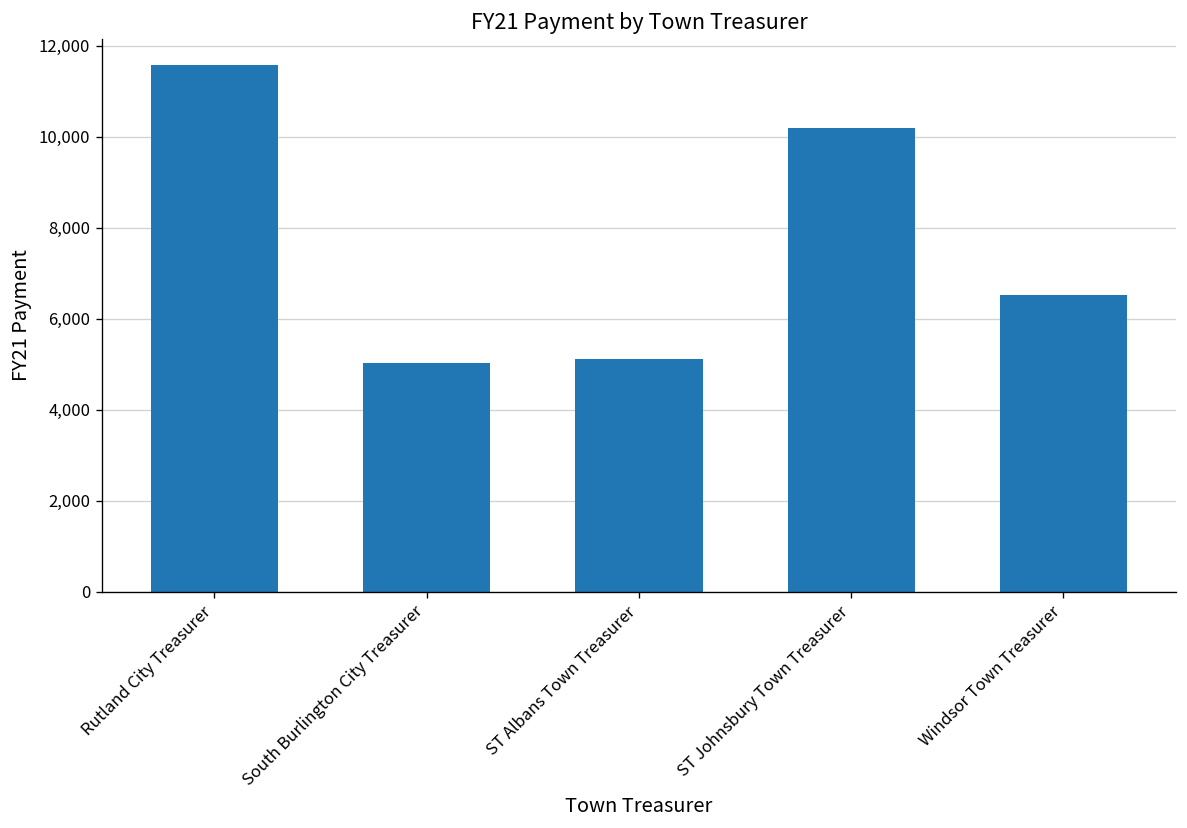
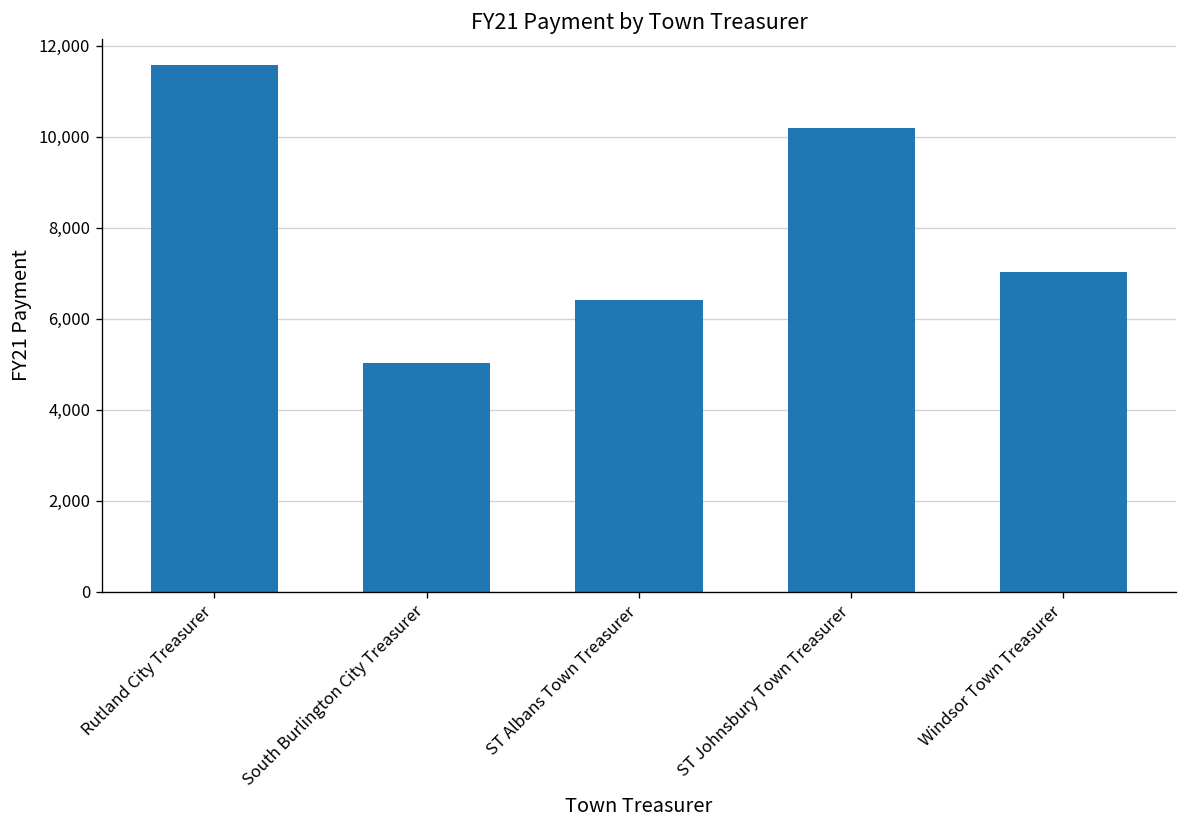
ST Albans Town Treasurer: 5,100 -> 6,400
Windsor Town Treasurer: 6,500 -> 7,000
